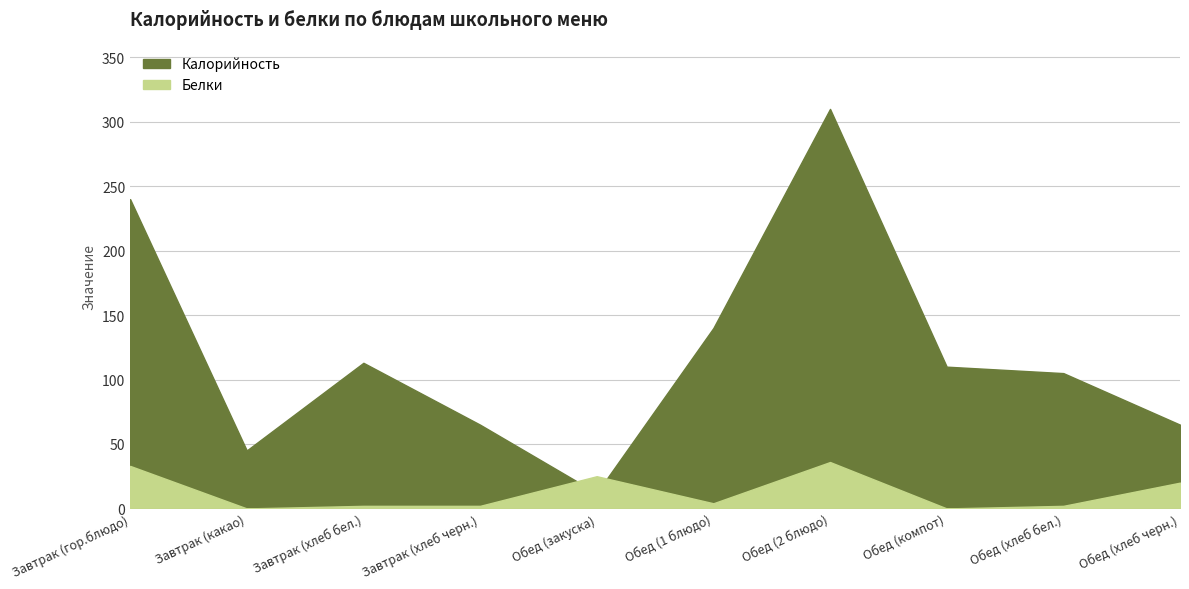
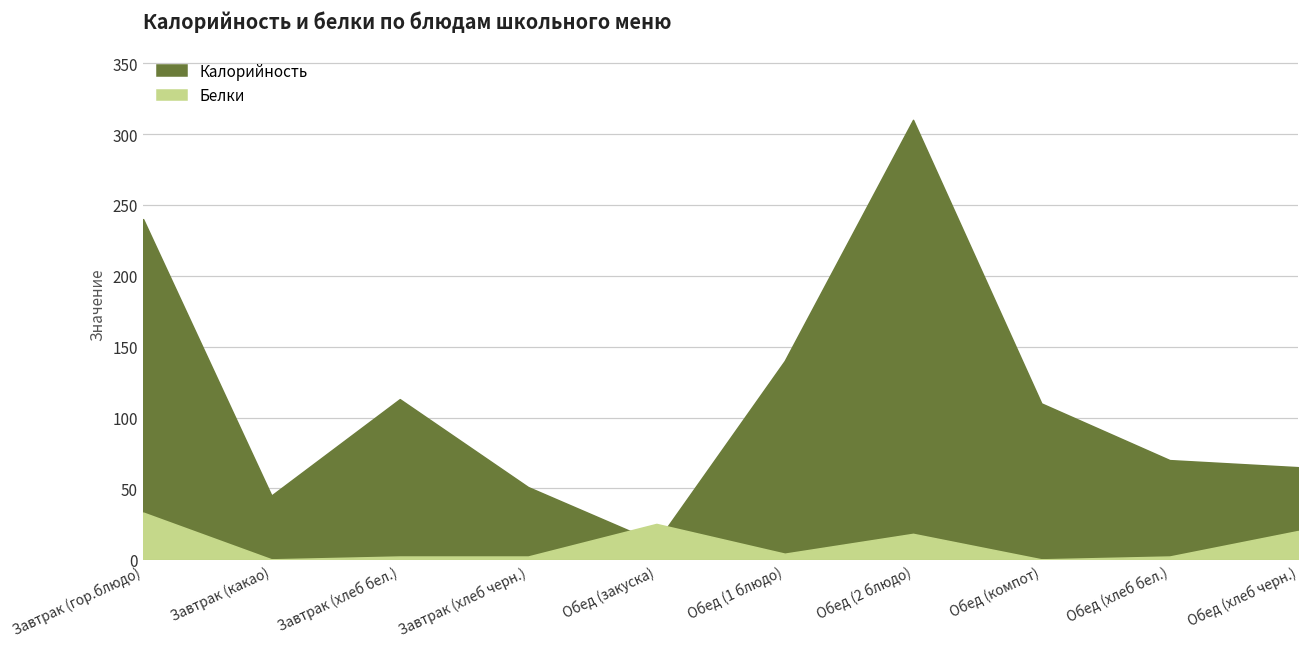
Калорийность, Завтрак (хлеб черн.): 65 -> 51
Белки, Обед (2 блюдо): 36 -> 18
Калорийность, Обед (хлеб бел.): 105 -> 70
